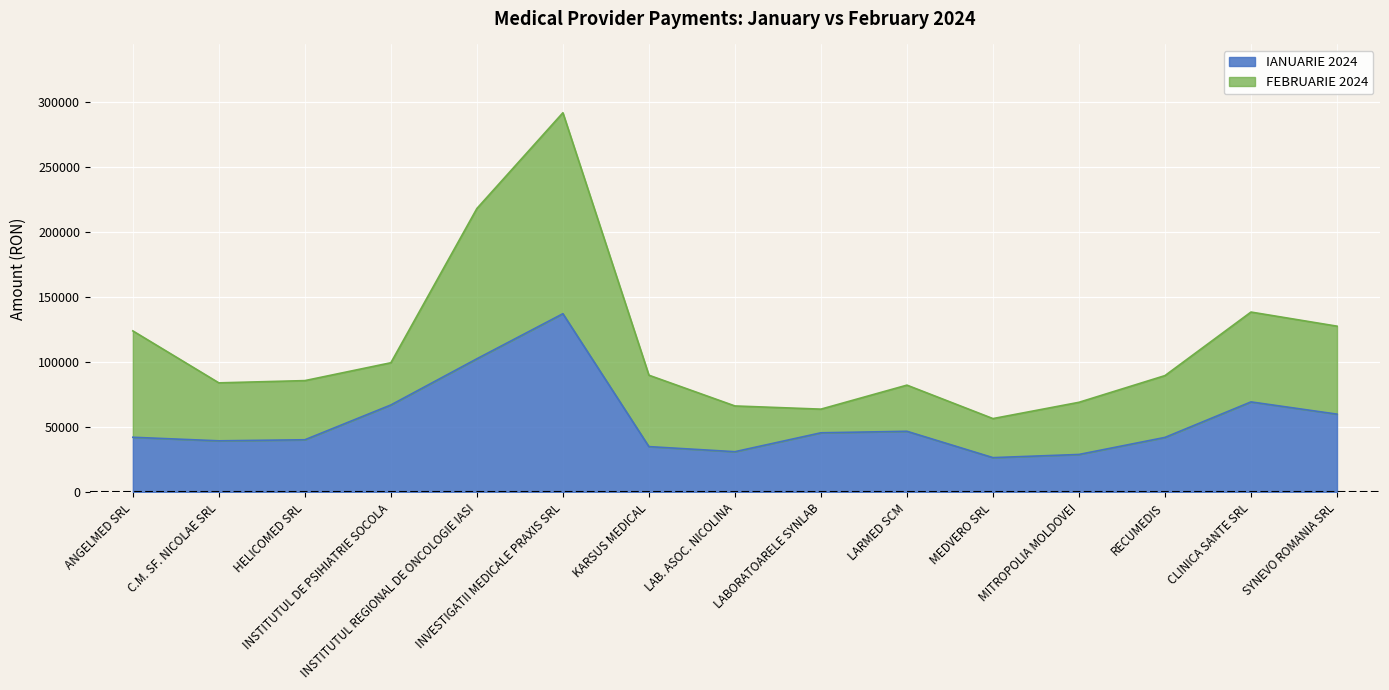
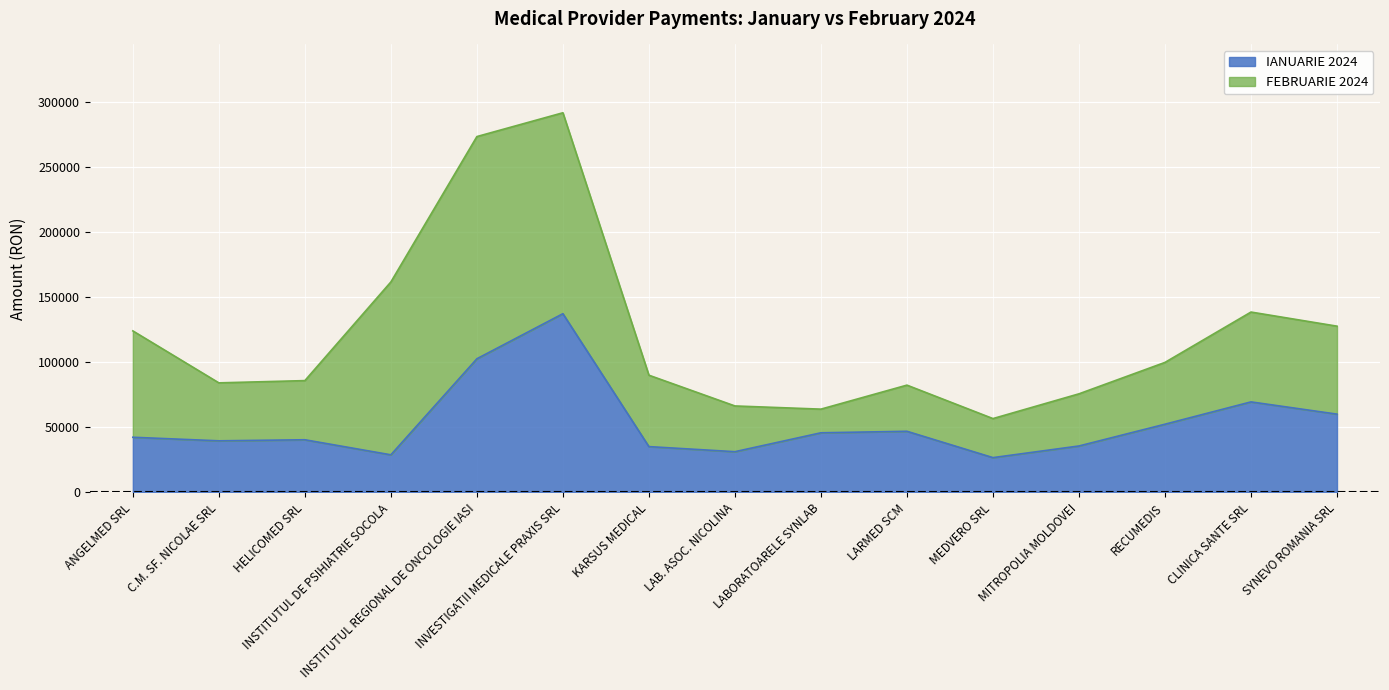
IANUARIE 2024, INSTITUTUL DE PSIHIATRIE SOCOLA: 67000 -> 29000
FEBRUARIE 2024, INSTITUTUL DE PSIHIATRIE SOCOLA: 32000 -> 133000
FEBRUARIE 2024, INSTITUTUL REGIONAL DE ONCOLOGIE IASI: 115000 -> 171000
IANUARIE 2024, MITROPOLIA MOLDOVEI: 29000 -> 36000
IANUARIE 2024, RECUMEDIS: 42000 -> 52000
